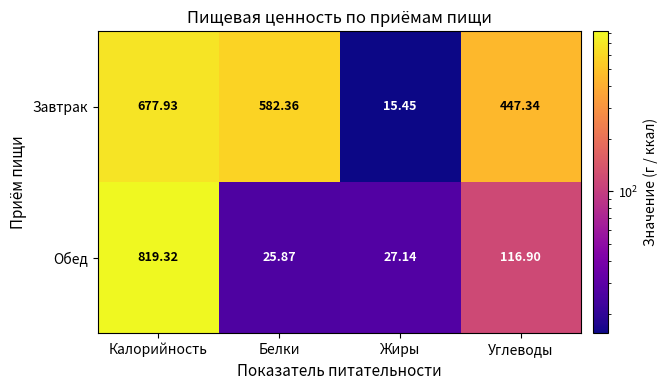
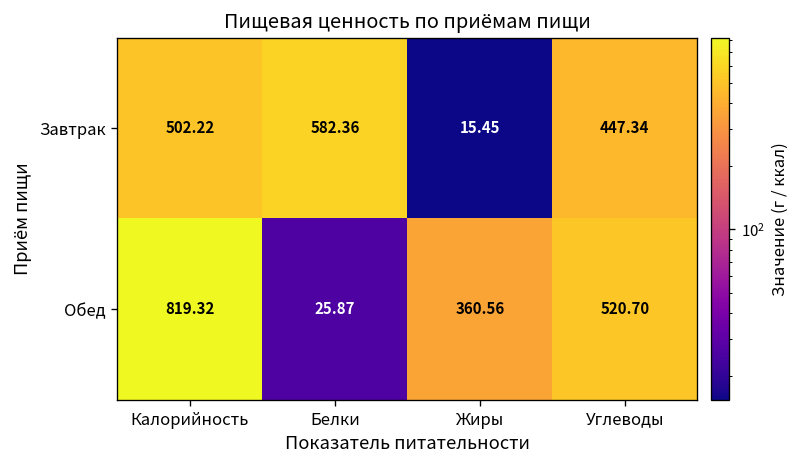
Завтрак, Калорийность: 677.93 -> 502.22
Обед, Жиры: 27.14 -> 360.56
Обед, Углеводы: 116.90 -> 520.70
